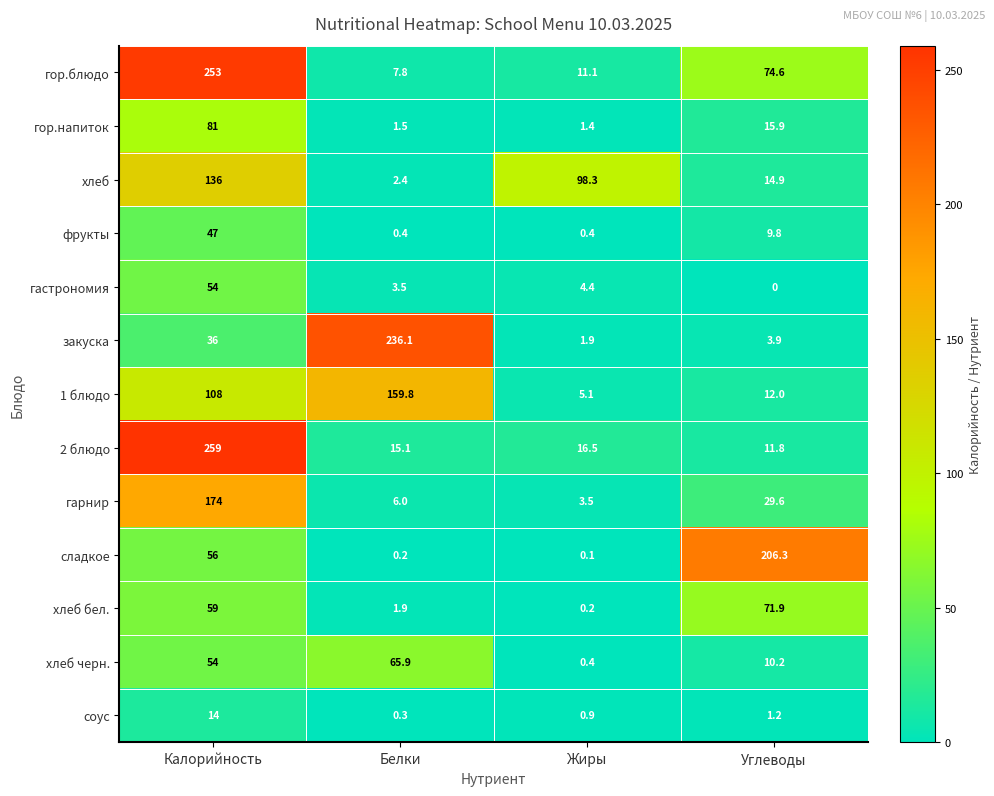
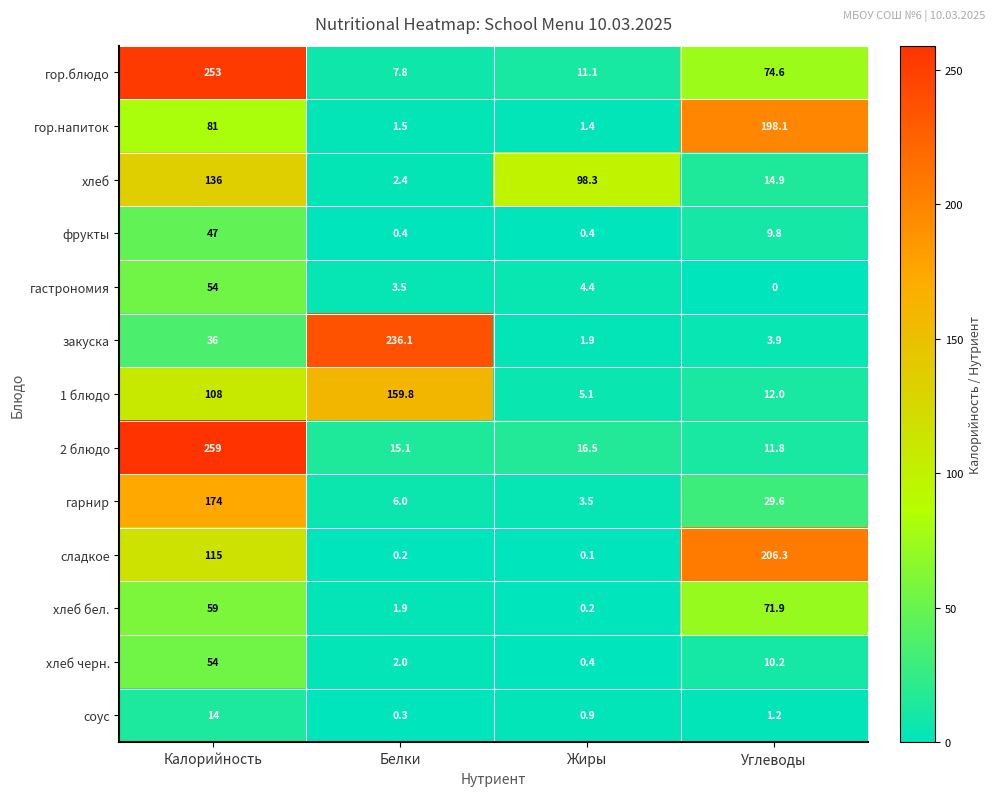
гор.напиток, Углеводы: 15.9 -> 198.1
сладкое, Калорийность: 56 -> 115
хлеб черн., Белки: 65.9 -> 2.0
